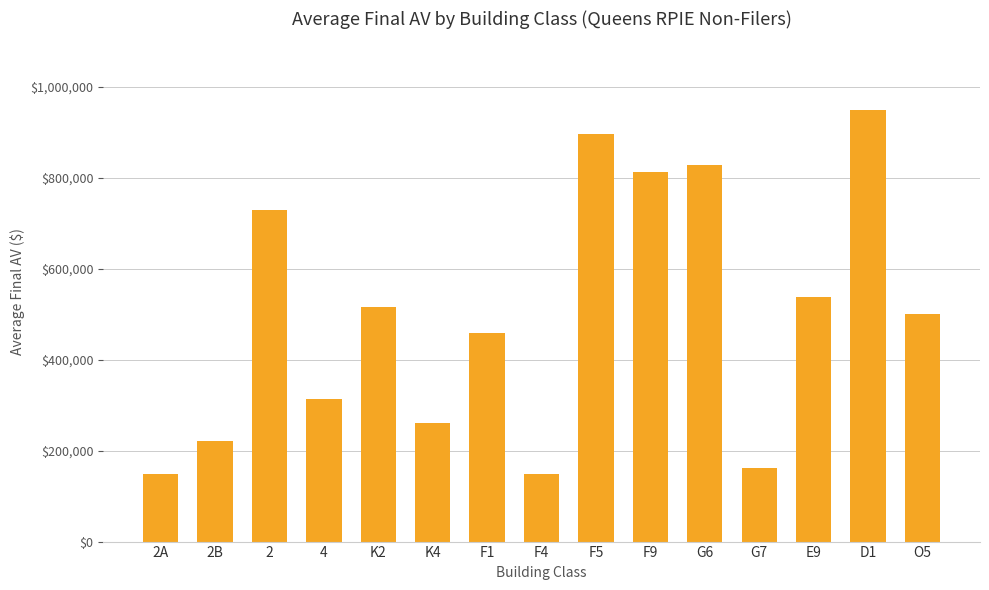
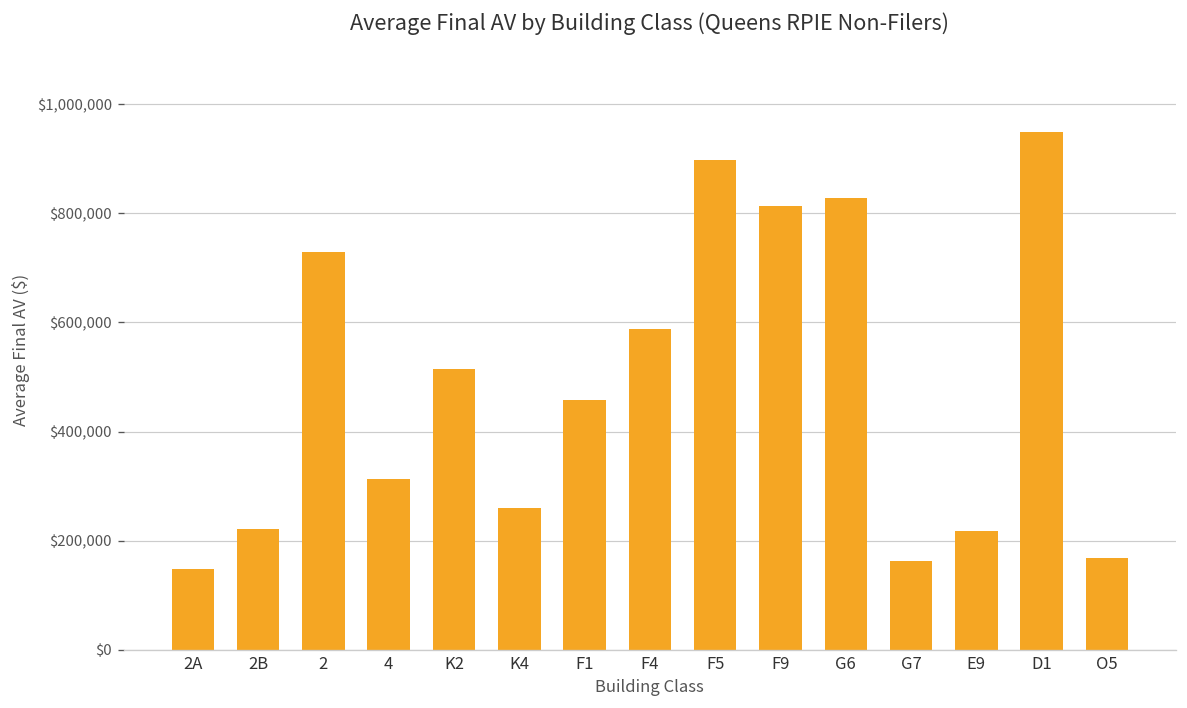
F4: $150,000 -> $590,000
E9: $540,000 -> $220,000
O5: $500,000 -> $170,000
